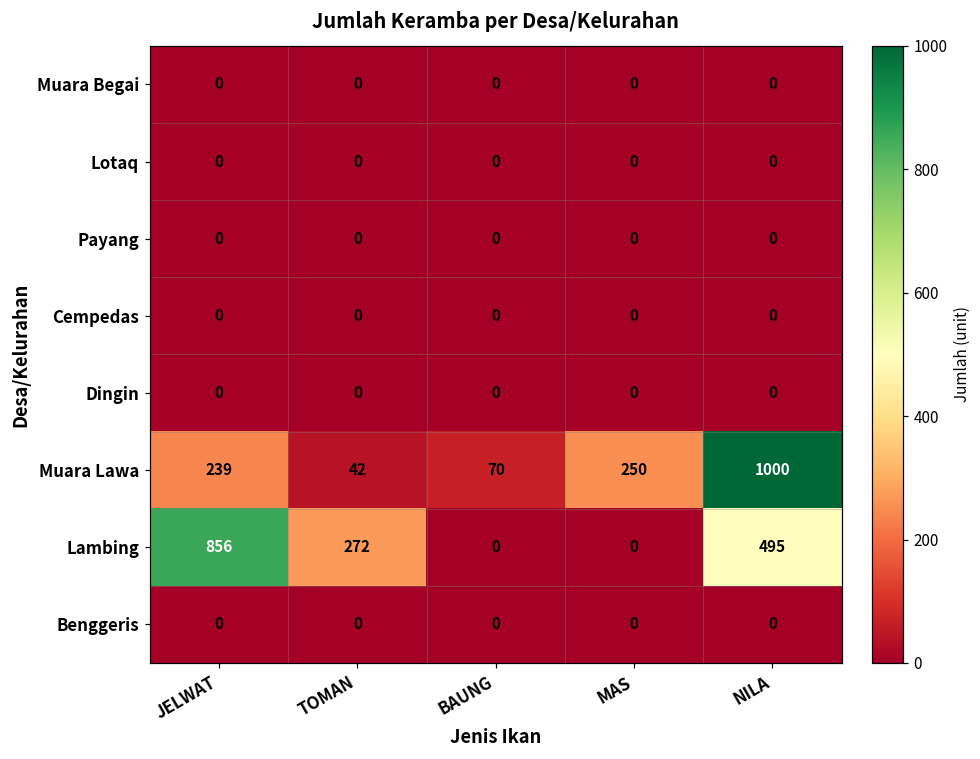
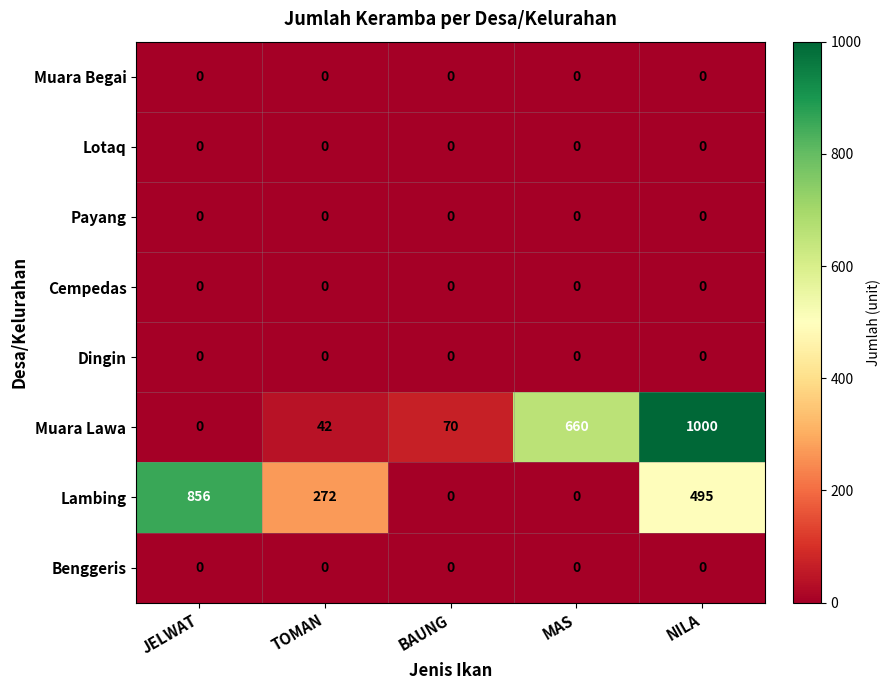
Muara Lawa, JELWAT: 239 -> 0
Muara Lawa, MAS: 250 -> 660
